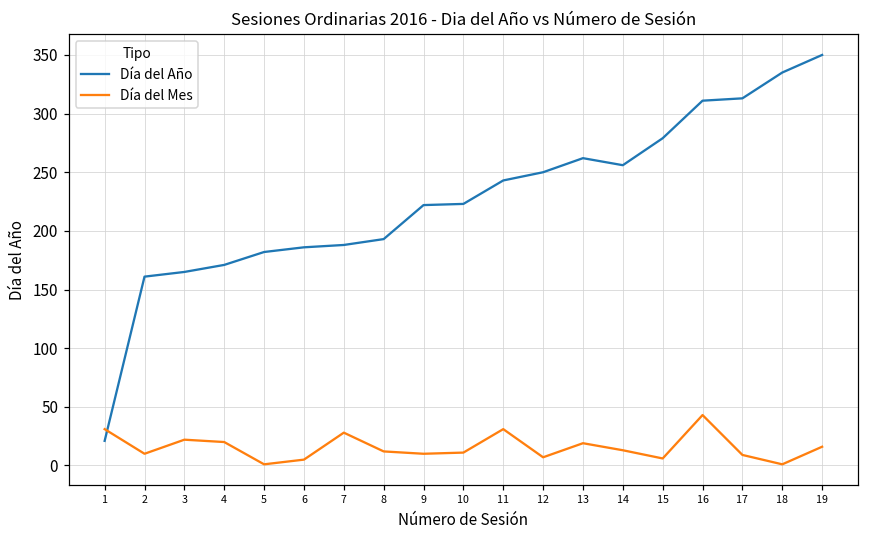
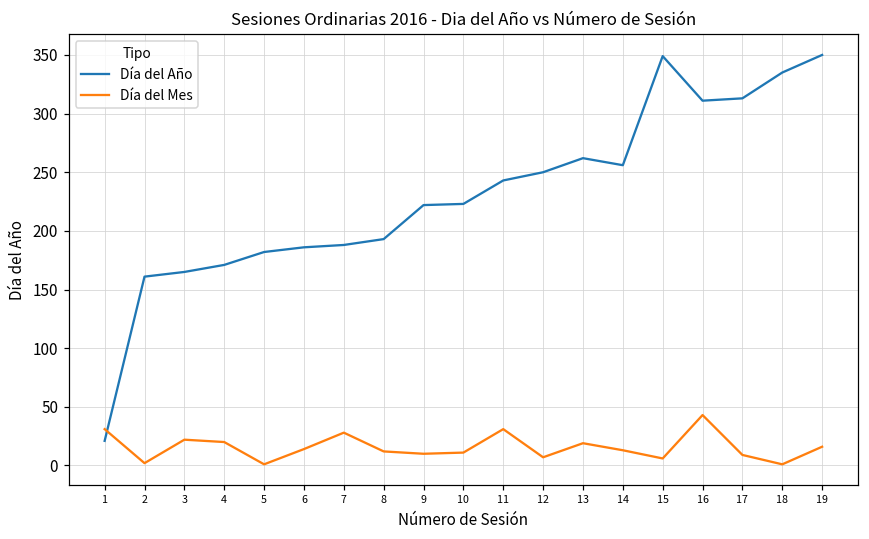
Día del Mes, 2: 10 -> 2
Día del Mes, 6: 5 -> 14
Día del Año, 15: 279 -> 349
